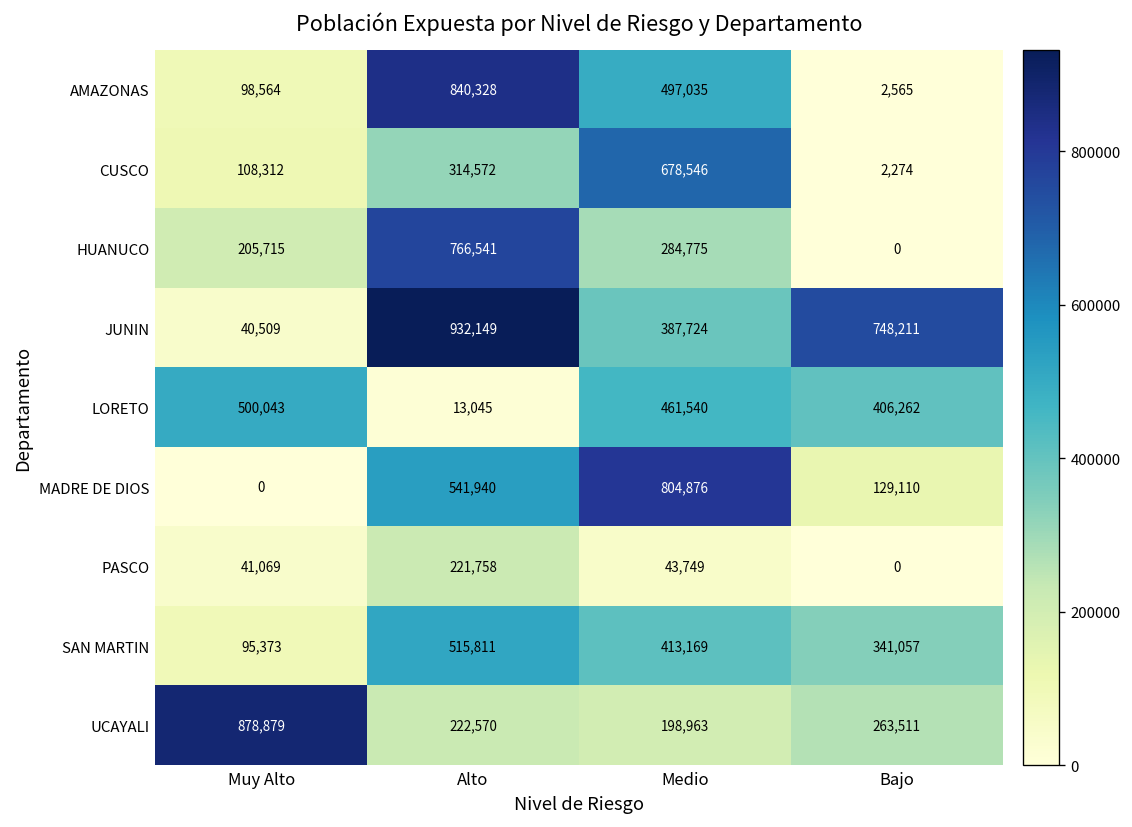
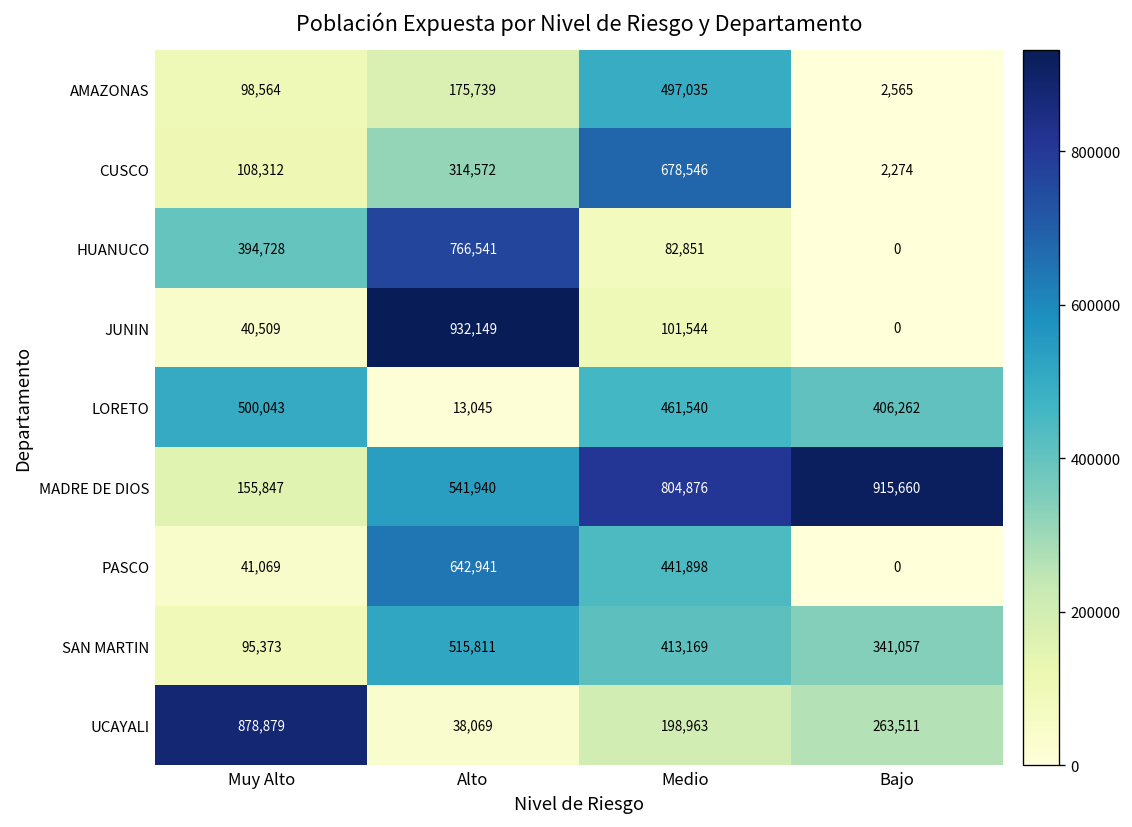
AMAZONAS, Alto: 840,328 -> 175,739
HUANUCO, Muy Alto: 205,715 -> 394,728
HUANUCO, Medio: 284,775 -> 82,851
JUNIN, Medio: 387,724 -> 101,544
JUNIN, Bajo: 748,211 -> 0
MADRE DE DIOS, Muy Alto: 0 -> 155,847
MADRE DE DIOS, Bajo: 129,110 -> 915,660
PASCO, Alto: 221,758 -> 642,941
PASCO, Medio: 43,749 -> 441,898
UCAYALI, Alto: 222,570 -> 38,069
